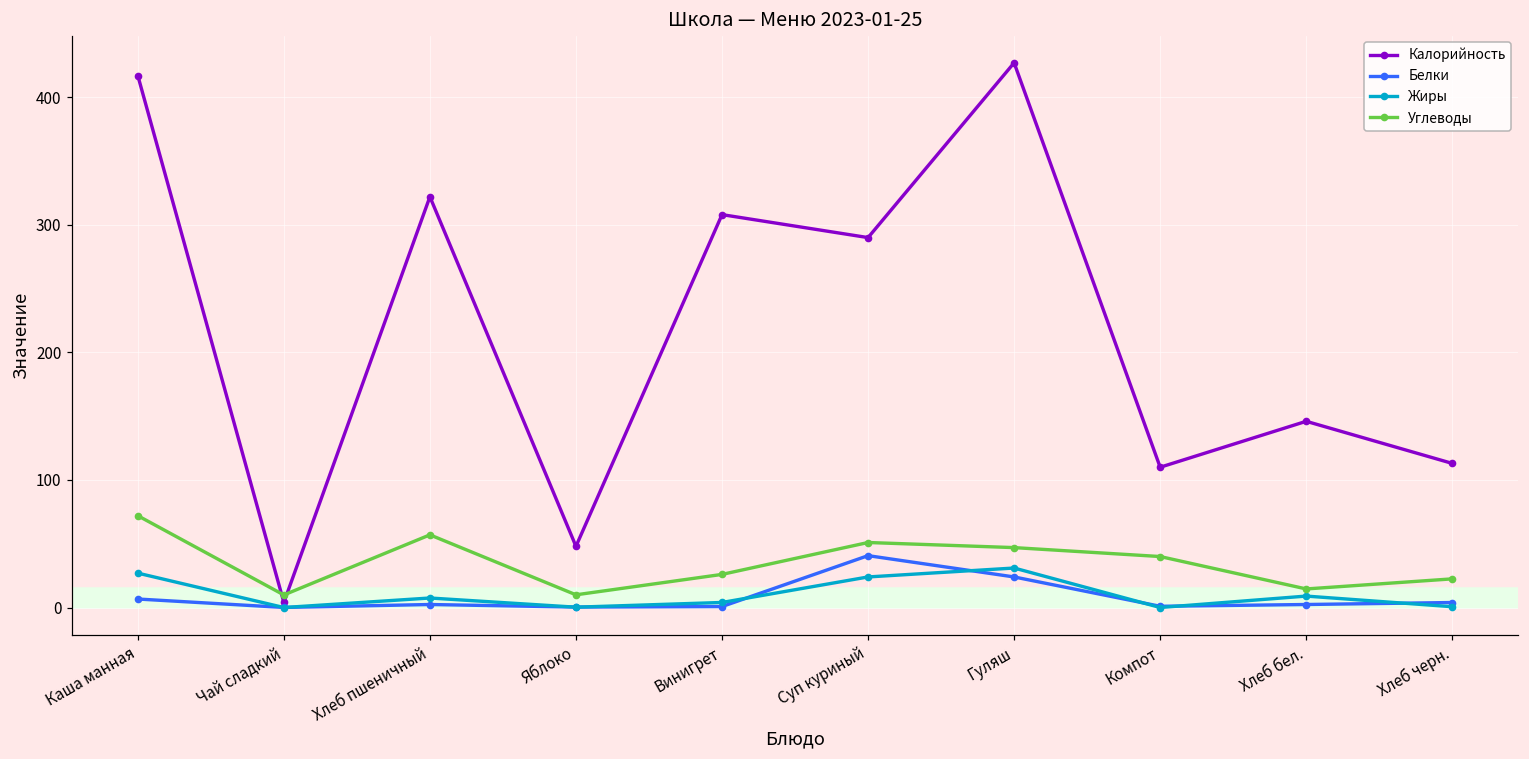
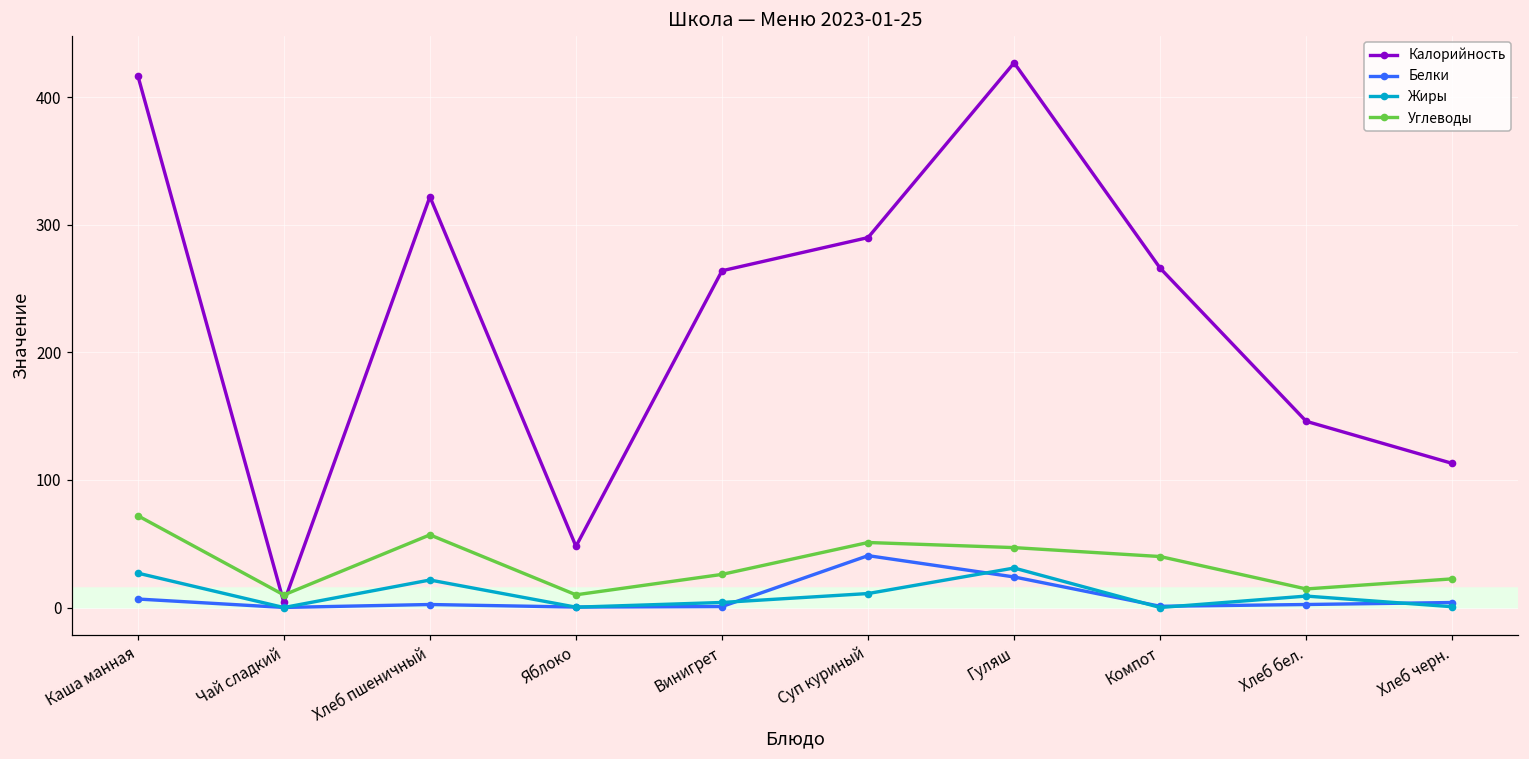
Жиры, Хлеб пшеничный: 8 -> 22
Калорийность, Винигрет: 308 -> 264
Жиры, Суп куриный: 24 -> 11
Калорийность, Компот: 110 -> 266
